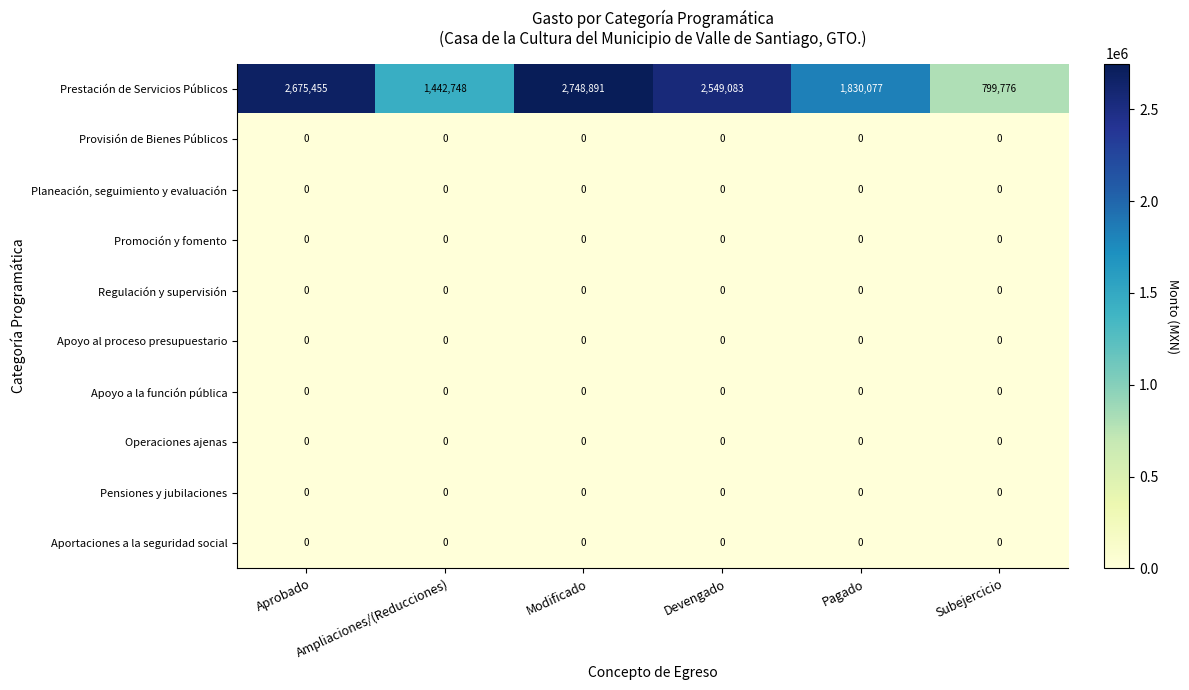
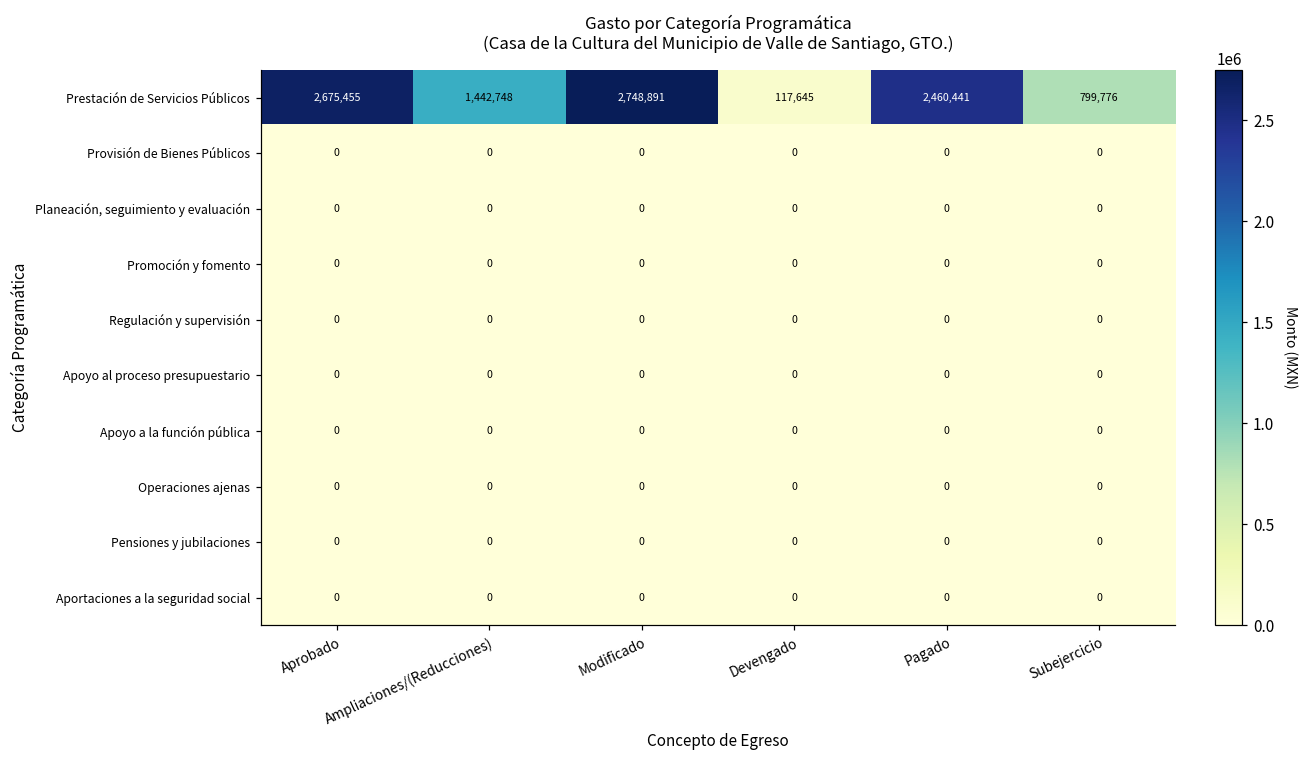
Prestación de Servicios Públicos, Devengado: 2,549,083 -> 117,645
Prestación de Servicios Públicos, Pagado: 1,830,077 -> 2,460,441
